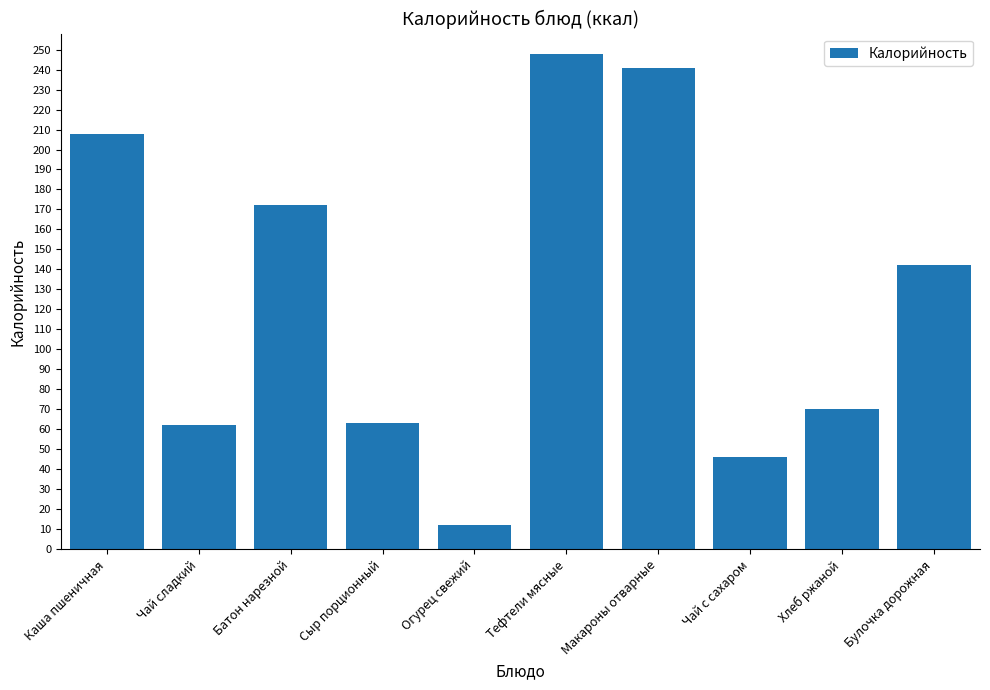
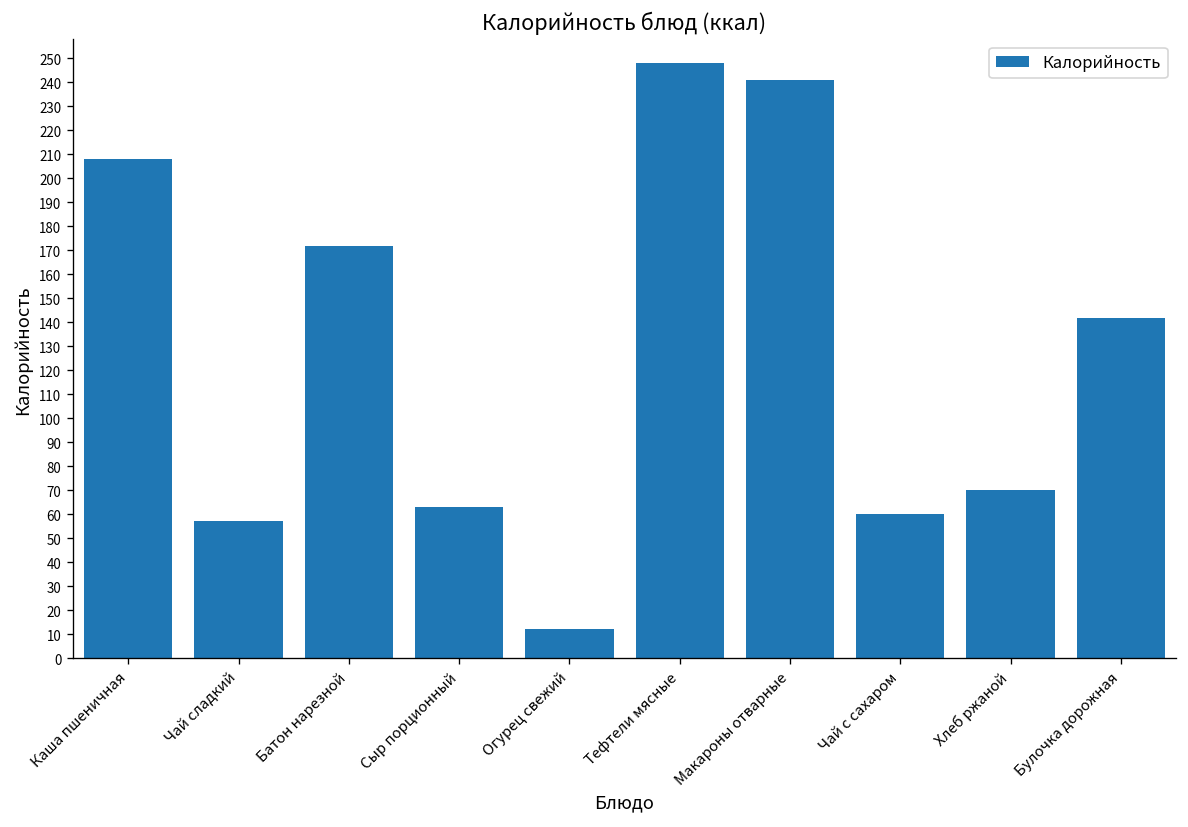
Чай сладкий: 62 -> 57
Чай с сахаром: 46 -> 60
